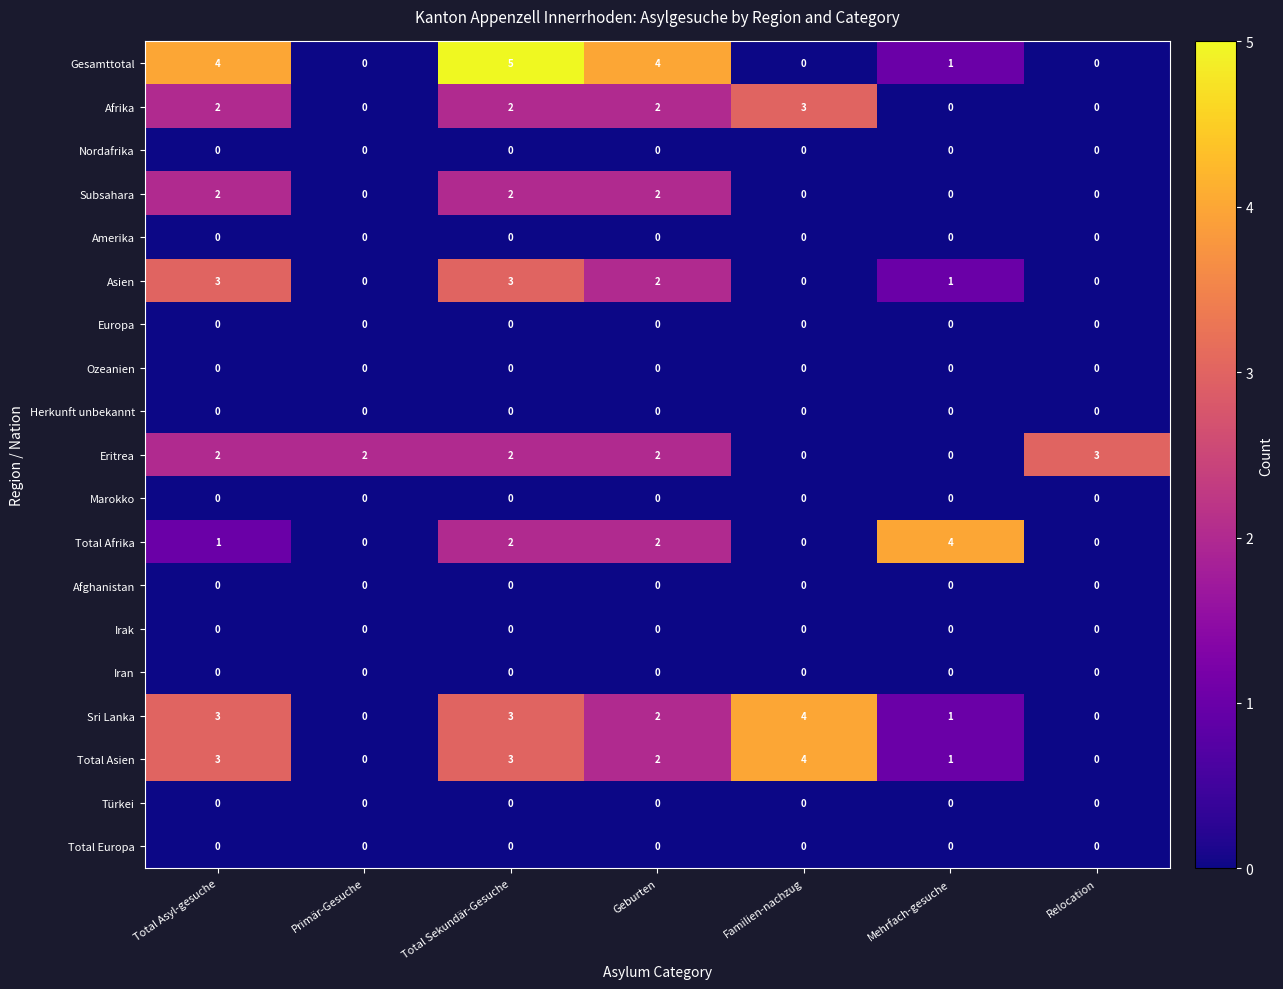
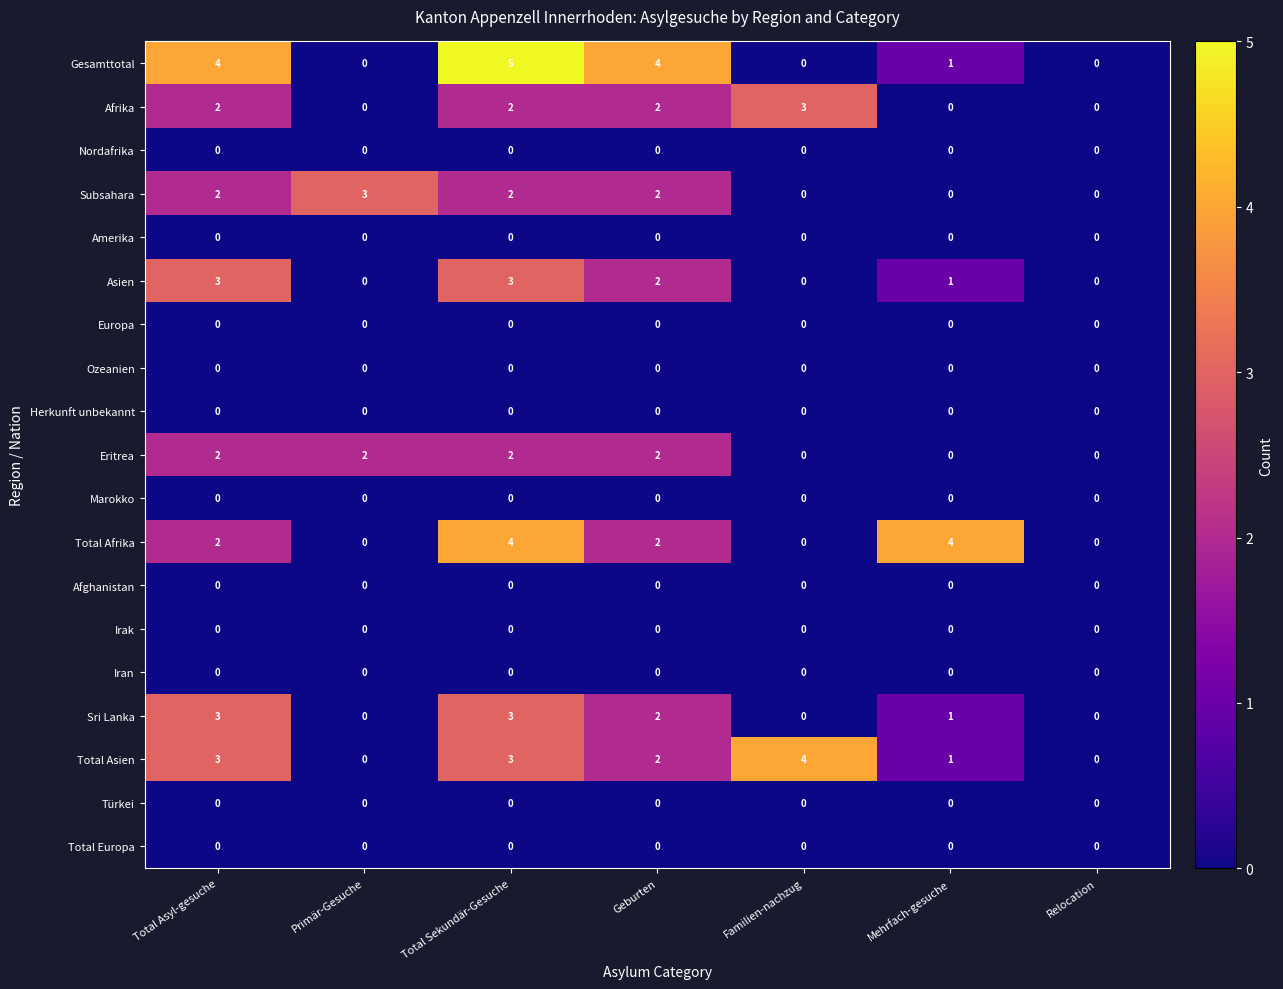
Subsahara, Primär-Gesuche: 0 -> 3
Eritrea, Relocation: 3 -> 0
Total Afrika, Total Asyl-gesuche: 1 -> 2
Total Afrika, Total Sekundär-Gesuche: 2 -> 4
Sri Lanka, Familien-nachzug: 4 -> 0
